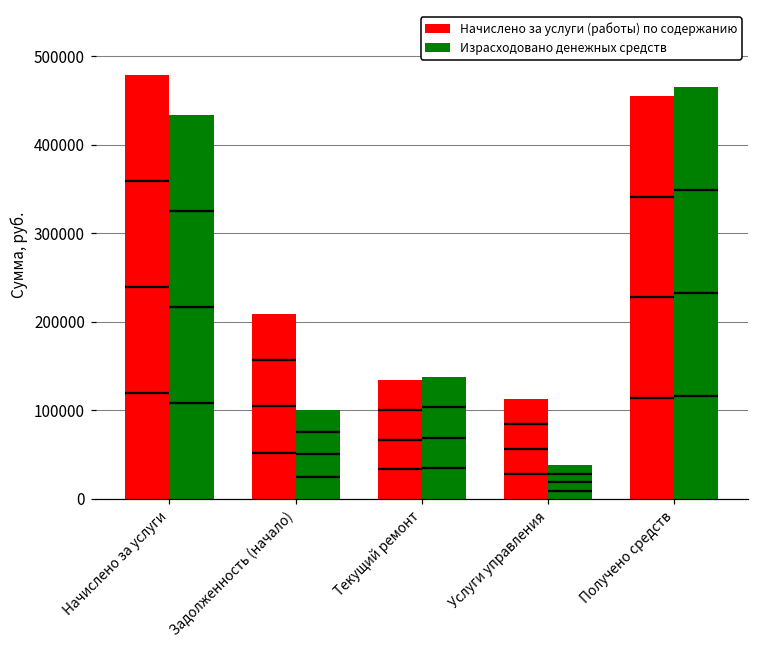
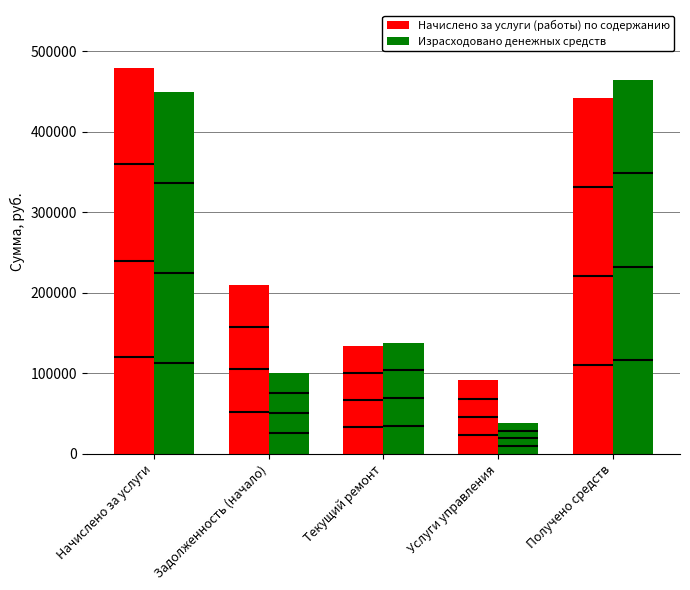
Израсходовано денежных средств, Начислено за услуги: 430000 -> 450000
Начислено за услуги (работы) по содержанию, Услуги управления: 110000 -> 90000
Начислено за услуги (работы) по содержанию, Получено средств: 460000 -> 440000
